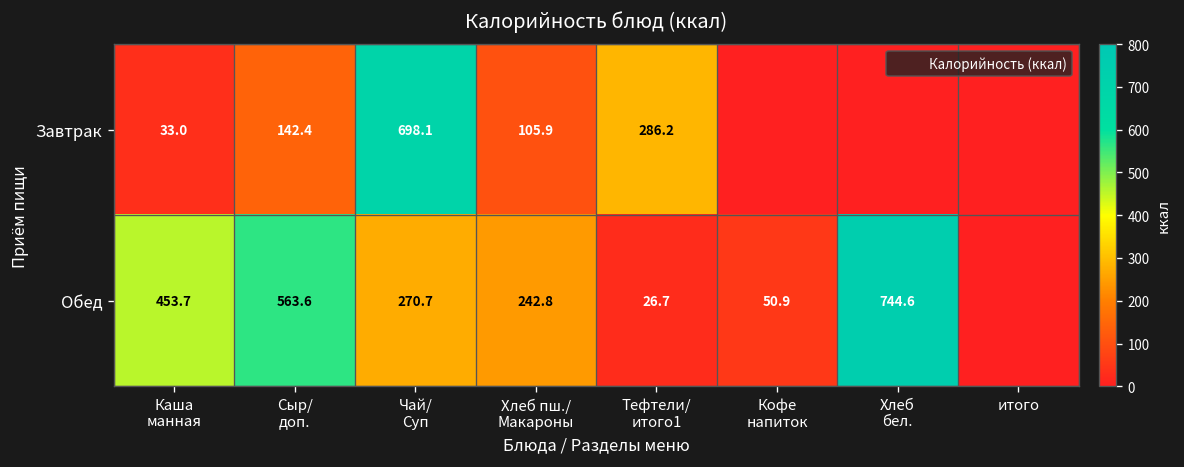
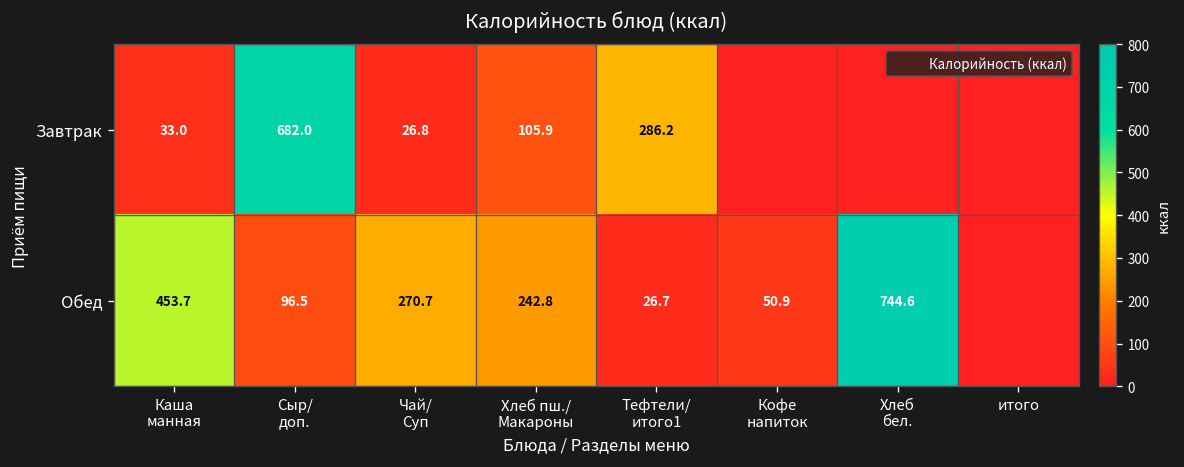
Завтрак, Сыр/ доп.: 142.4 -> 682.0
Завтрак, Чай/ Суп: 698.1 -> 26.8
Обед, Сыр/ доп.: 563.6 -> 96.5
